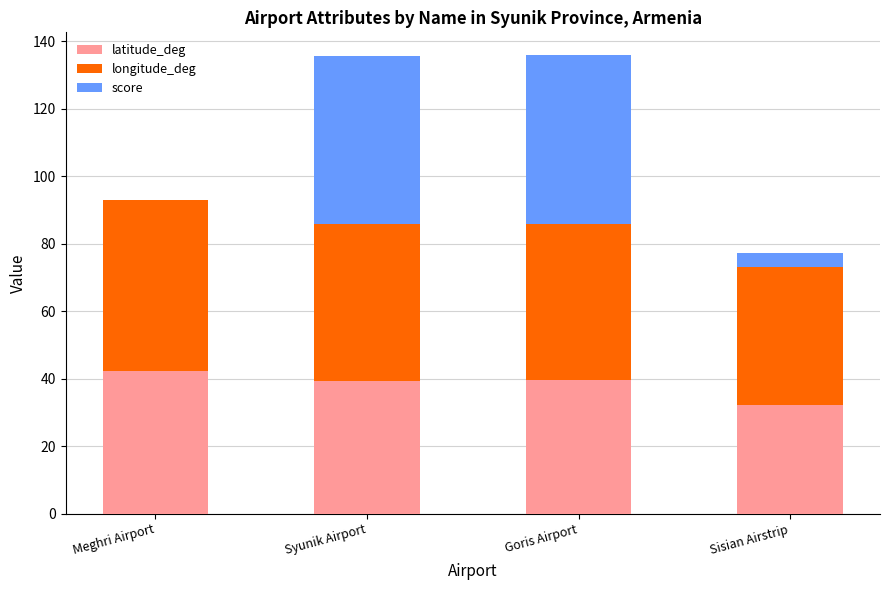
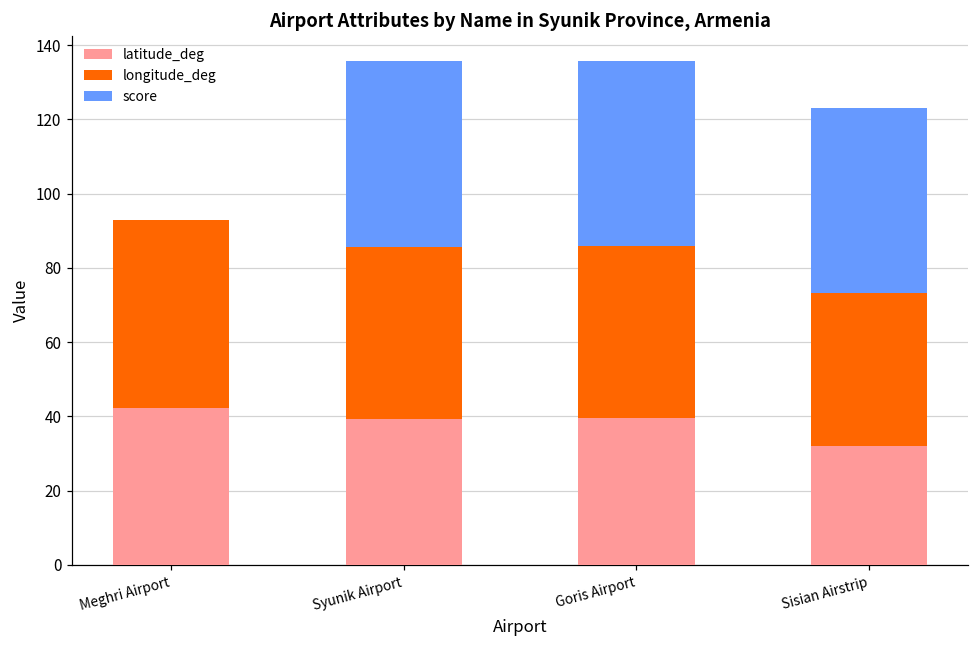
score, Sisian Airstrip: 4 -> 50
